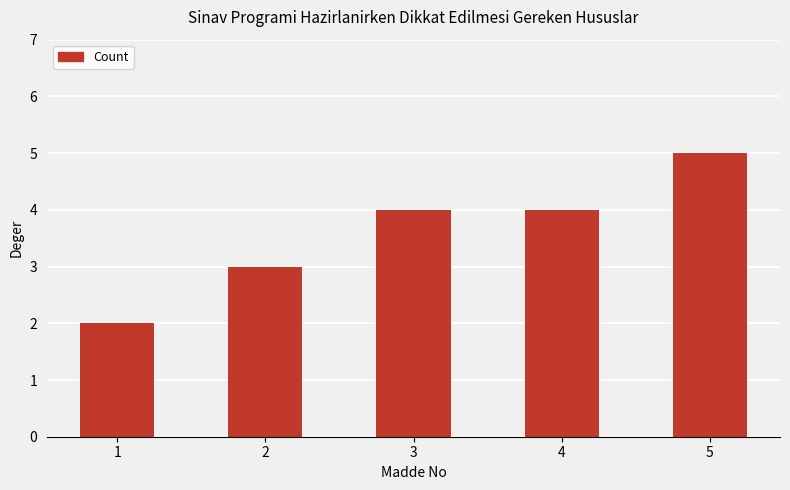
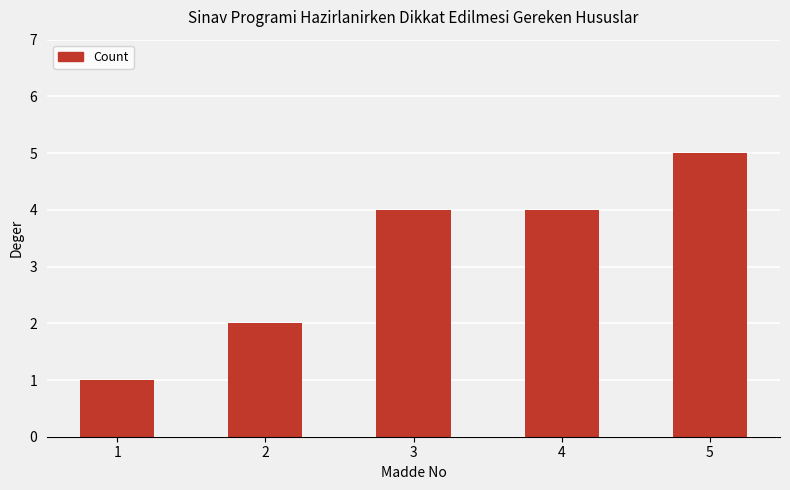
1: 2 -> 1
2: 3 -> 2
